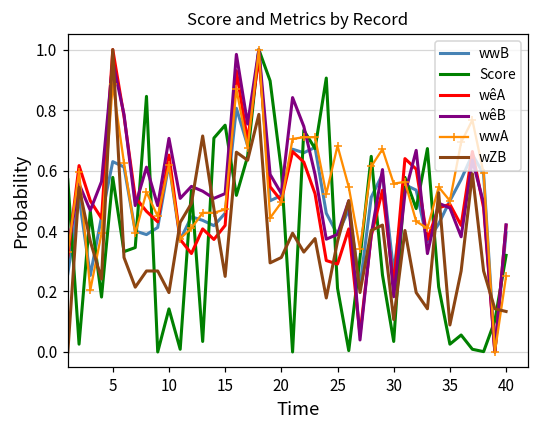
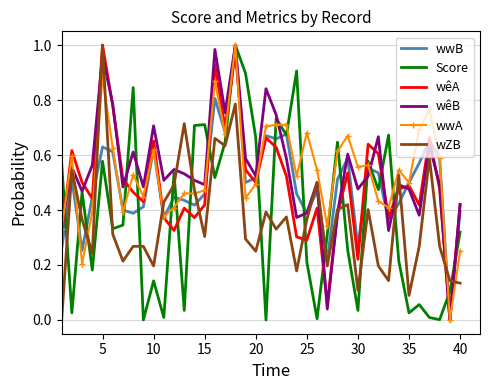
Score, 15: 0.75 -> 0.71
wêB, 15: 0.52 -> 0.49
wZB, 15: 0.25 -> 0.30
Score, 20: 0.60 -> 0.66
wZB, 20: 0.31 -> 0.25
wêB, 30: 0.18 -> 0.48
